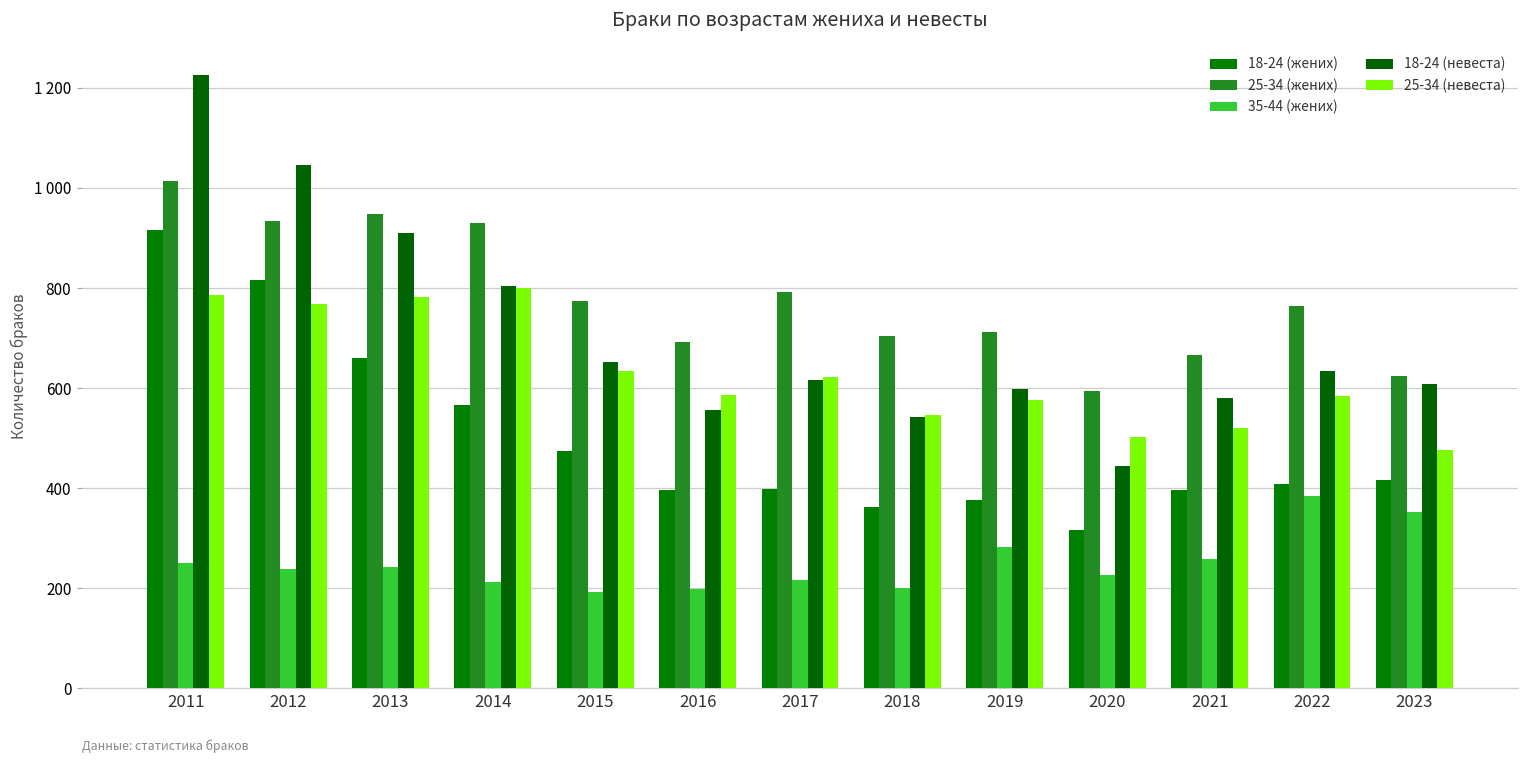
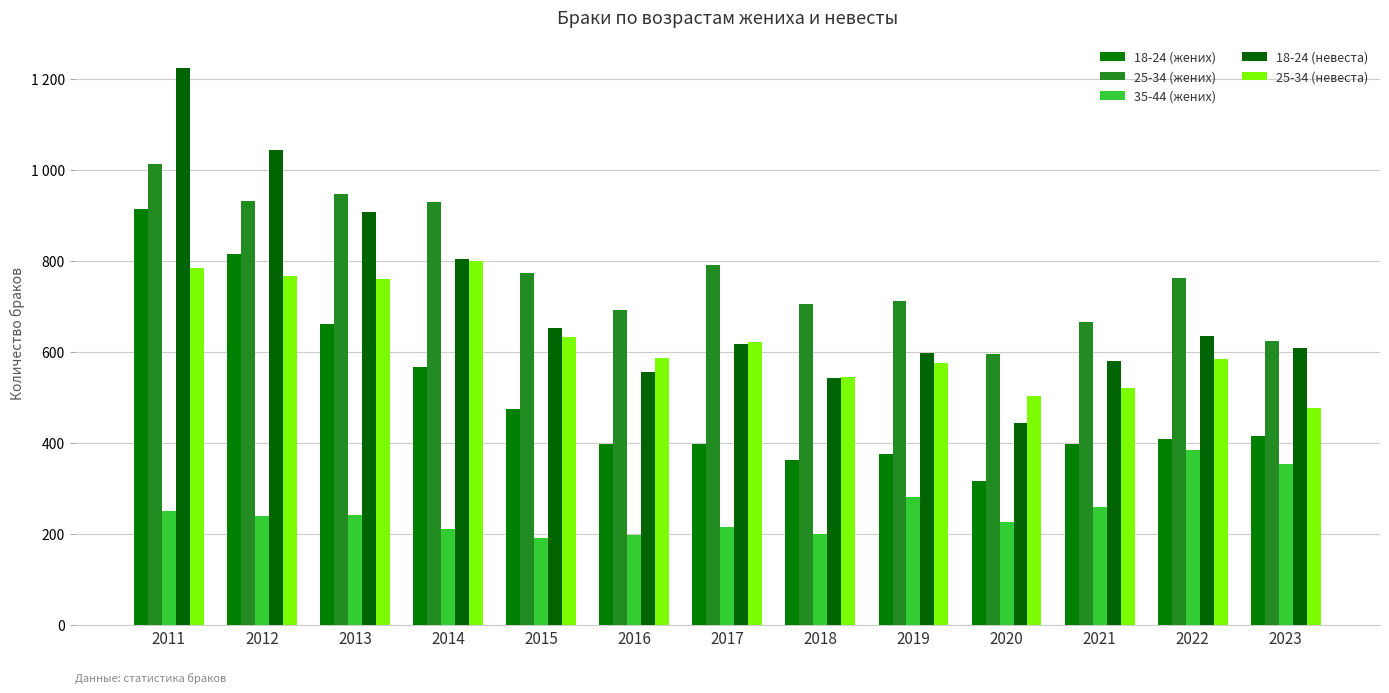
25-34 (невеста), 2013: 780 -> 760
